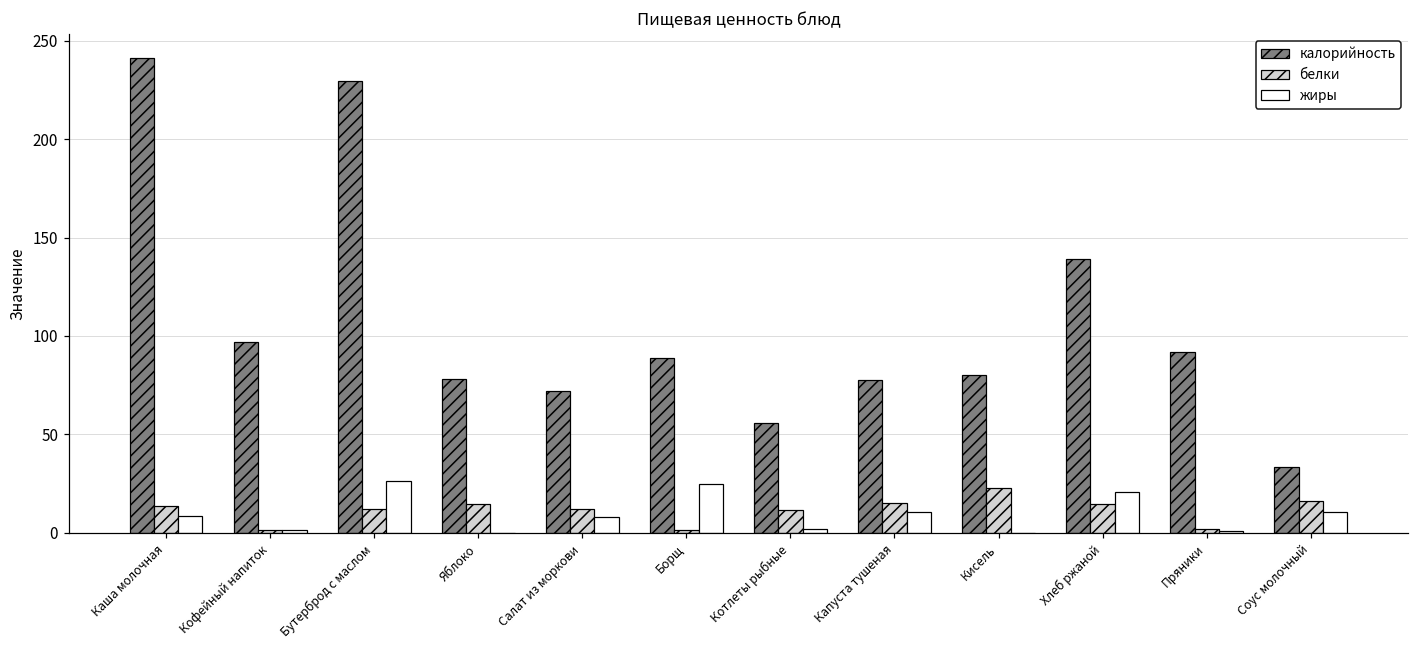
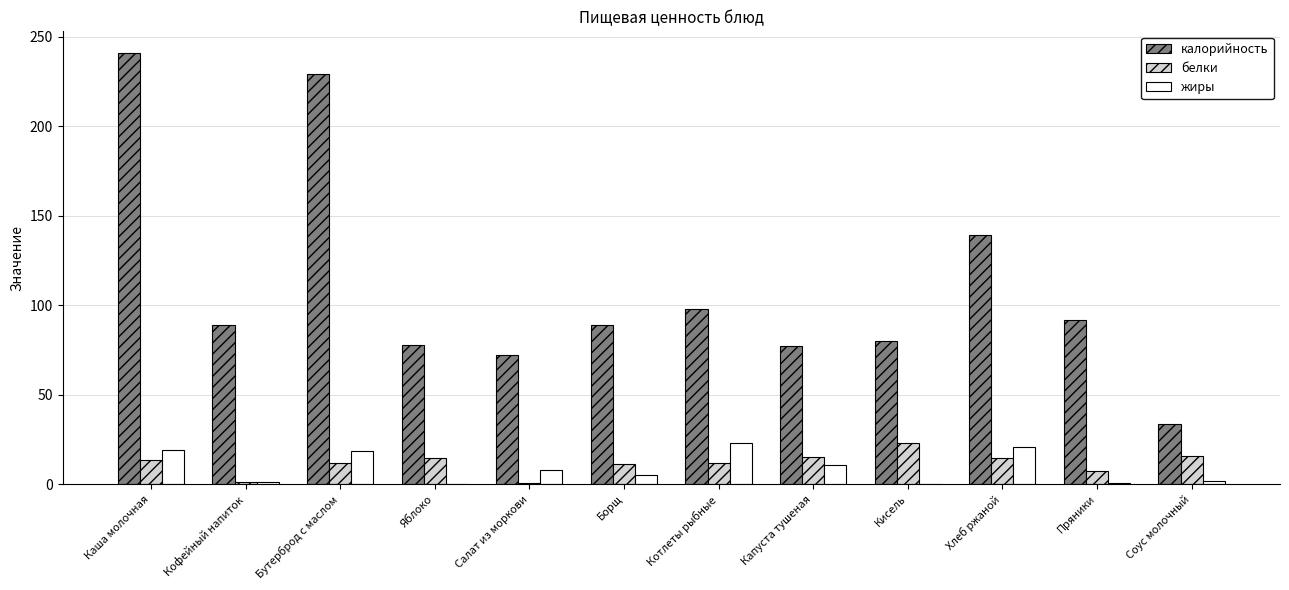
жиры, Каша молочная: 8 -> 19
калорийность, Кофейный напиток: 97 -> 89
жиры, Бутерброд с маслом: 26 -> 19
белки, Салат из моркови: 12 -> 1
белки, Борщ: 2 -> 11
жиры, Борщ: 25 -> 5
калорийность, Котлеты рыбные: 56 -> 98
жиры, Котлеты рыбные: 2 -> 23
белки, Пряники: 2 -> 7
жиры, Соус молочный: 10 -> 2
